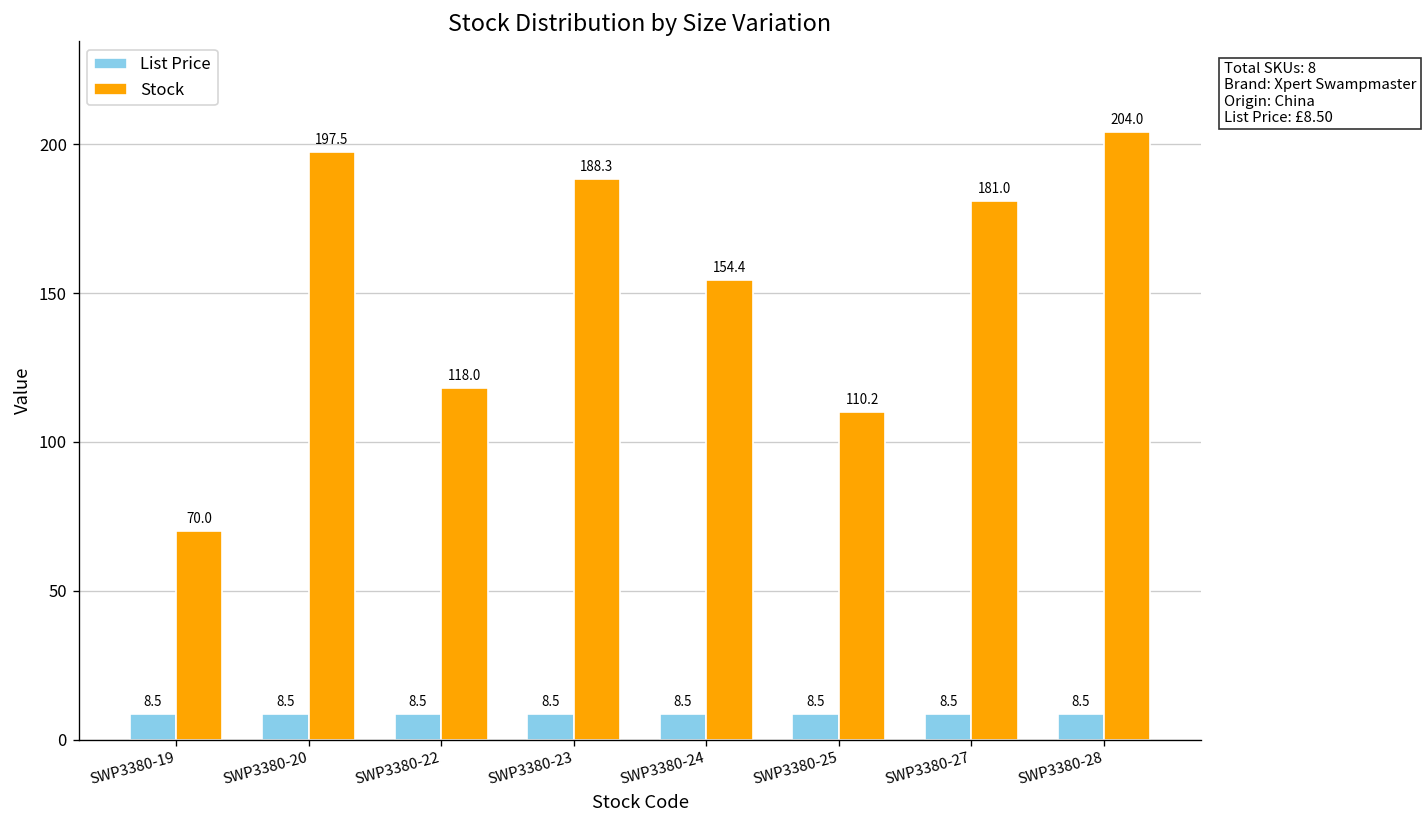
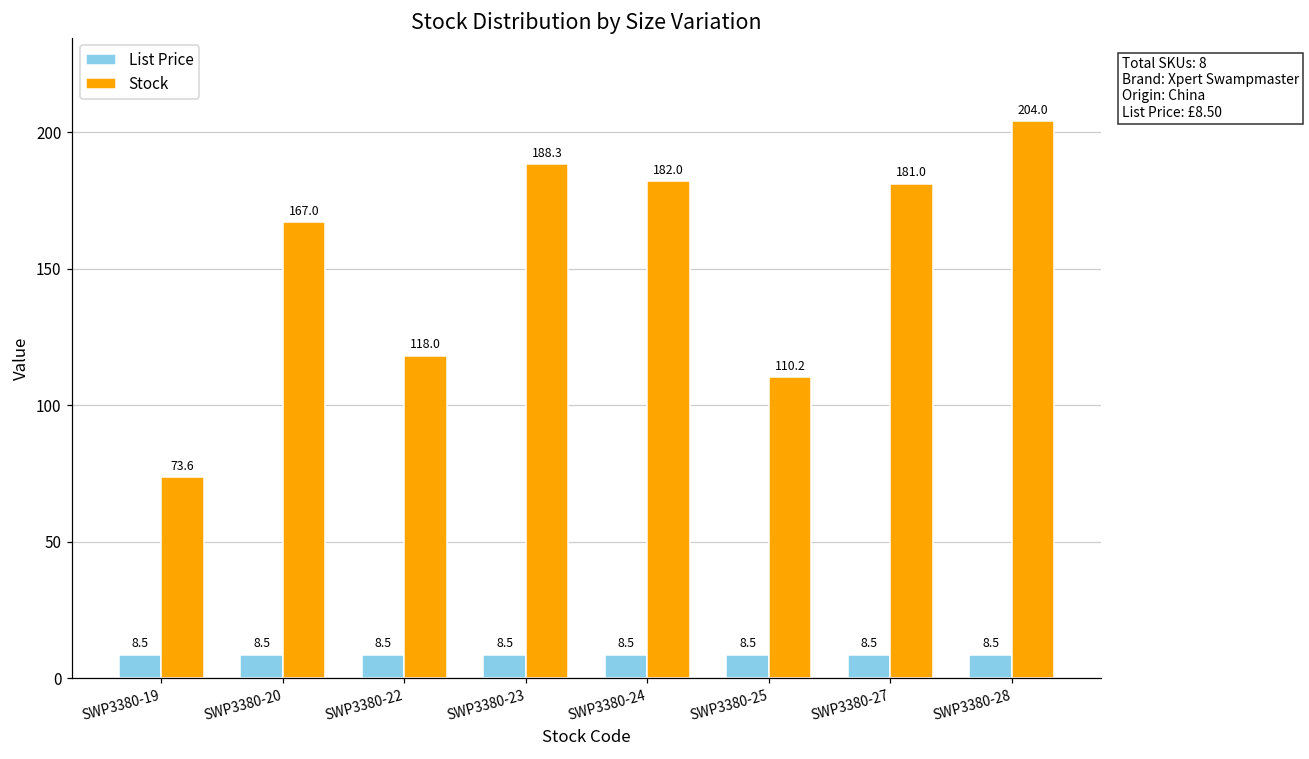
Stock, SWP3380-19: 70.0 -> 73.6
Stock, SWP3380-20: 197.5 -> 167.0
Stock, SWP3380-24: 154.4 -> 182.0
